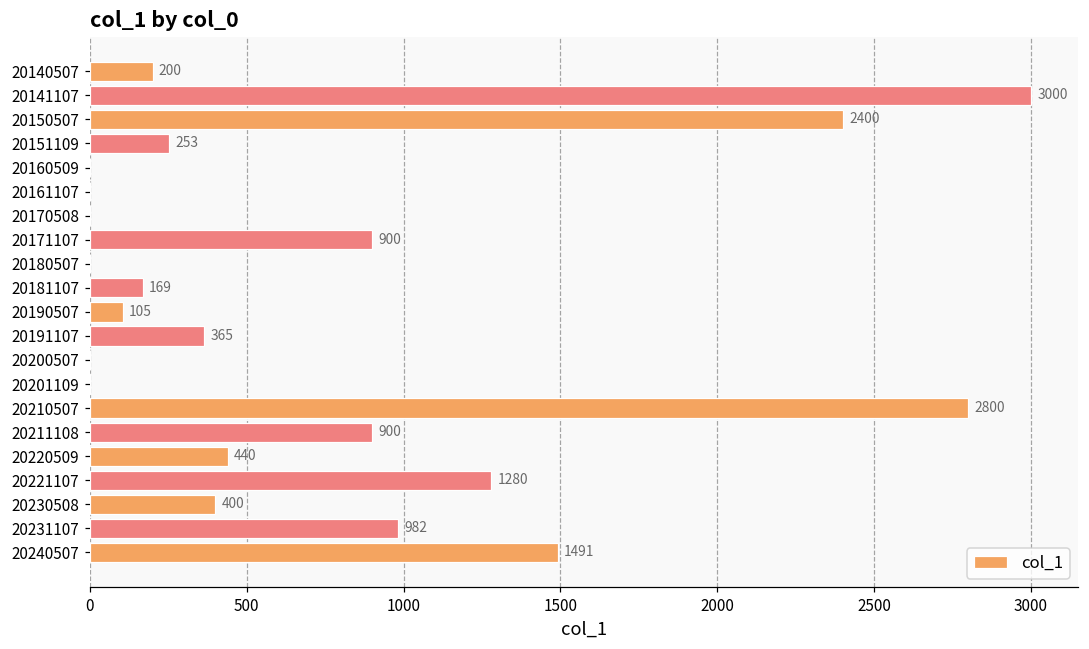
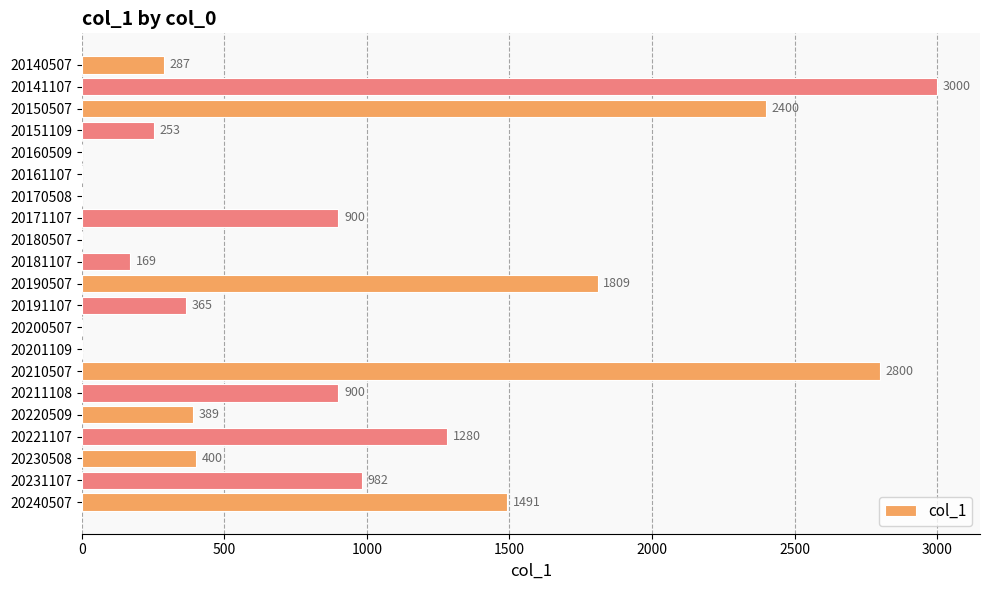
20140507: 200 -> 287
20190507: 105 -> 1809
20220509: 440 -> 389
